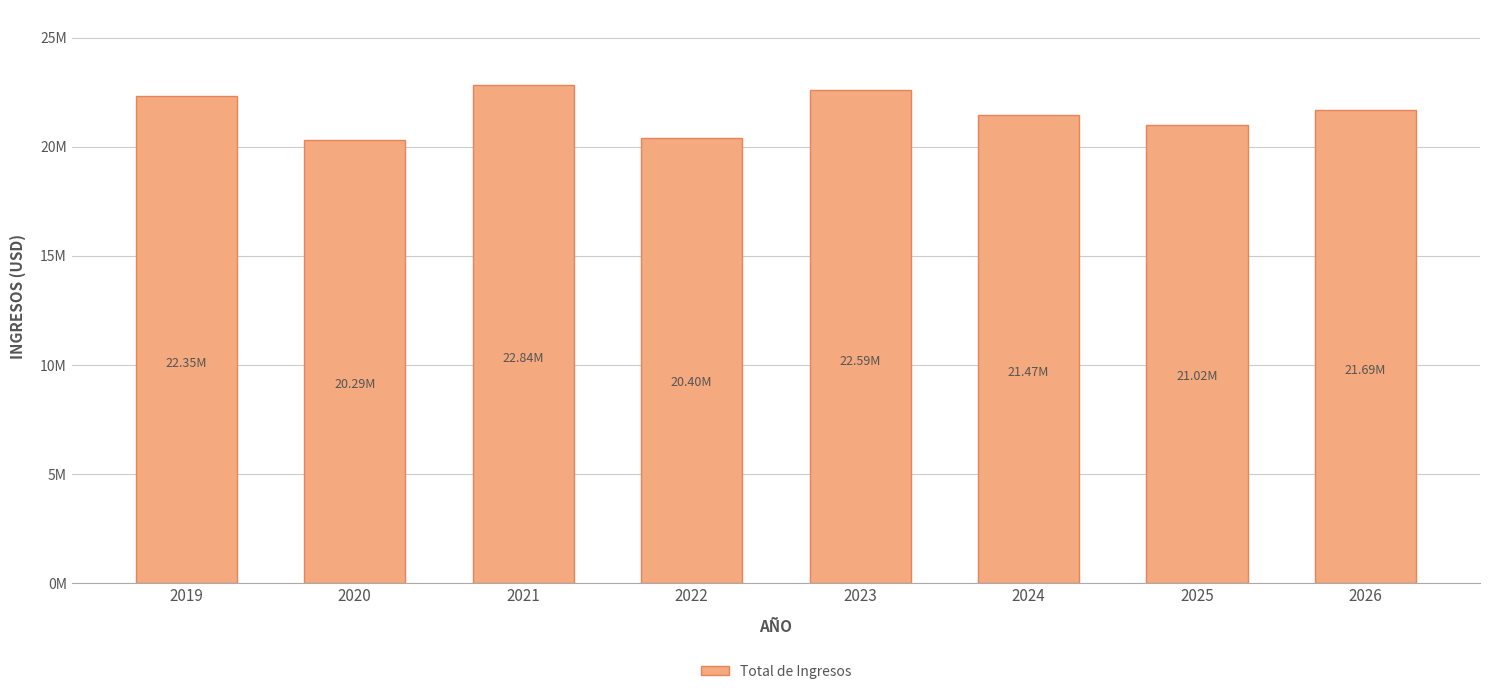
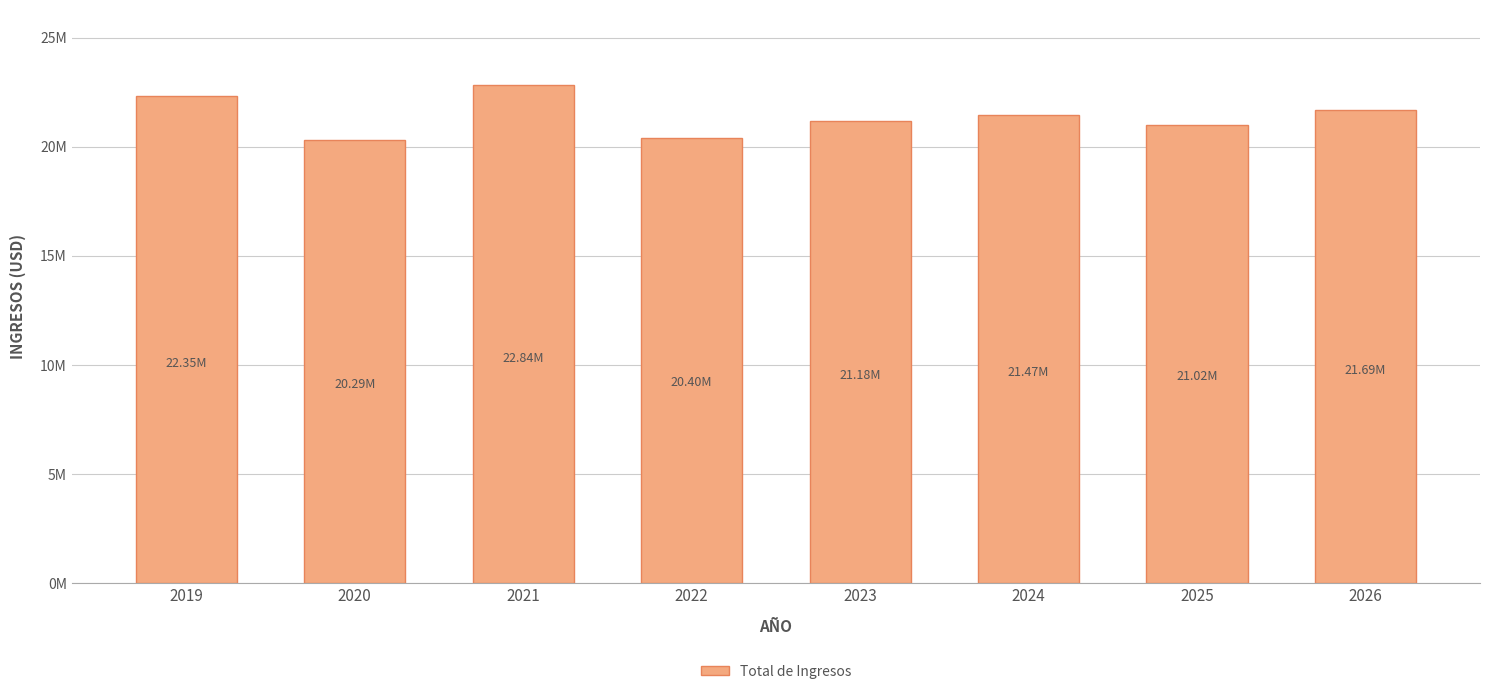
2023: 22.59M -> 21.18M
